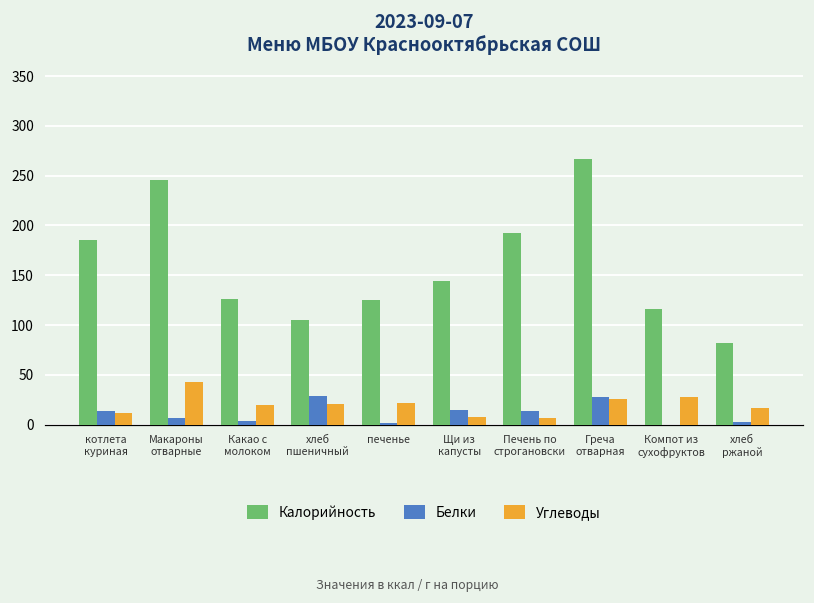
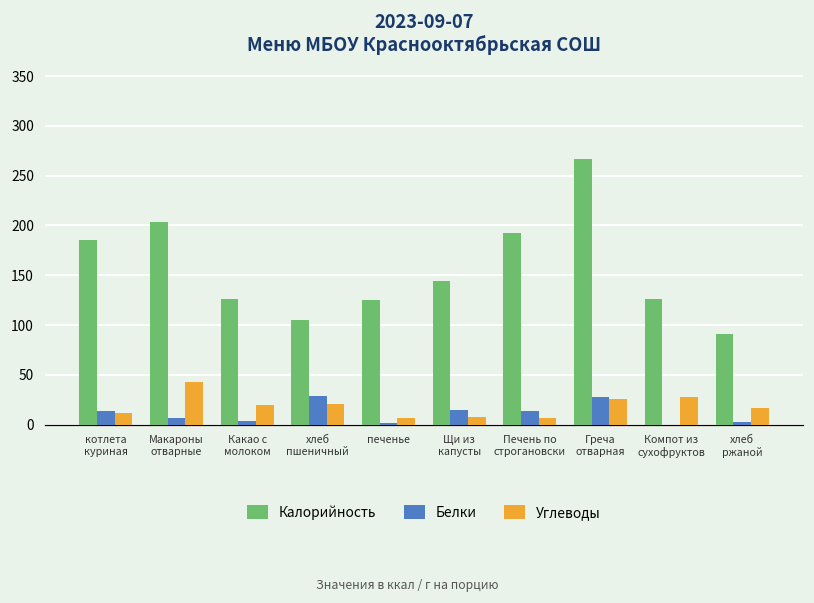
Калорийность, Макароны отварные: 250 -> 200
Углеводы, печенье: 20 -> 10
Калорийность, Компот из сухофруктов: 120 -> 130
Калорийность, хлеб ржаной: 80 -> 90
